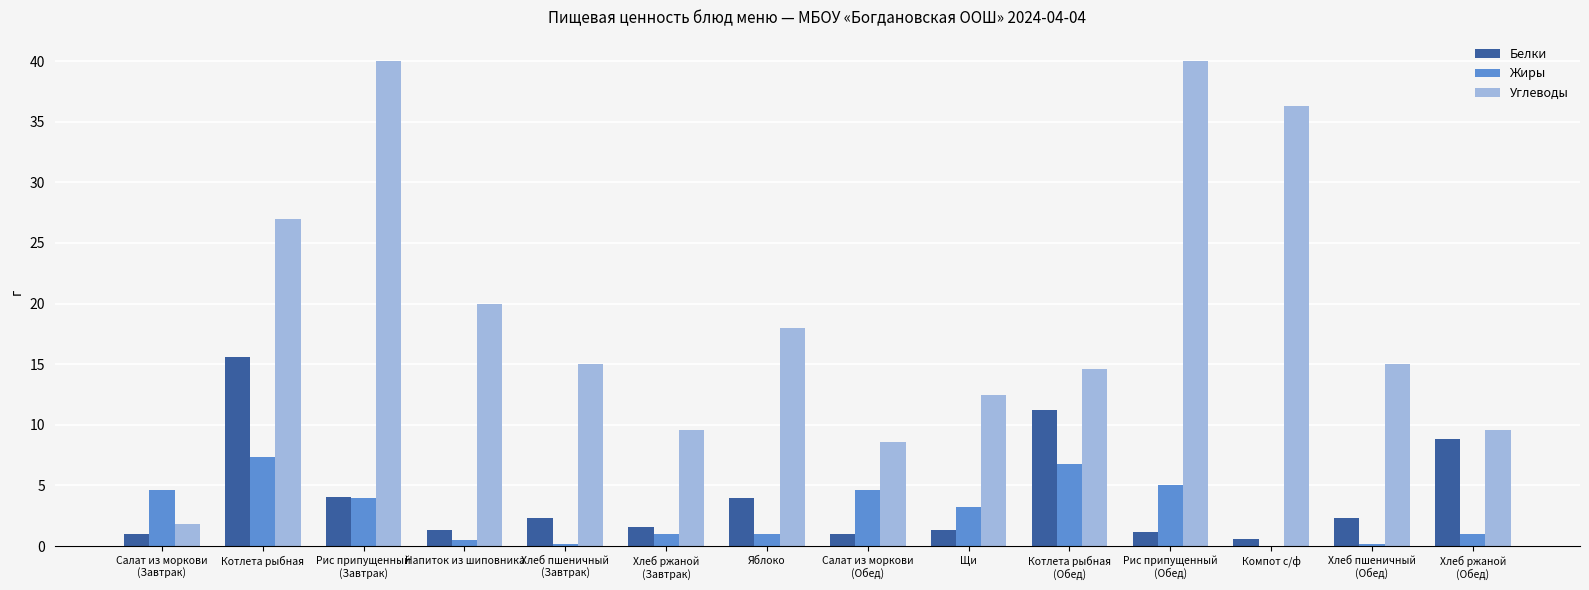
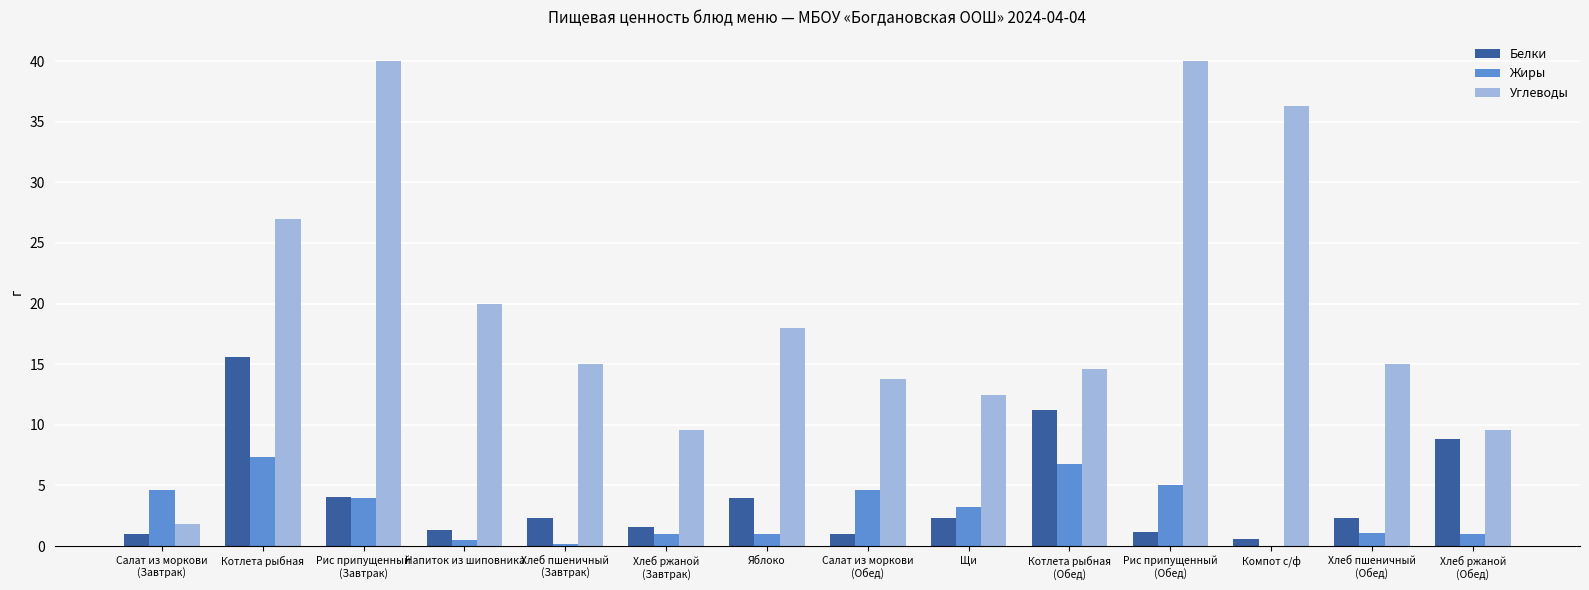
Углеводы, Салат из моркови (Обед): 8.6 -> 13.8
Белки, Щи: 1.3 -> 2.3
Жиры, Хлеб пшеничный (Обед): 0.2 -> 1.1
